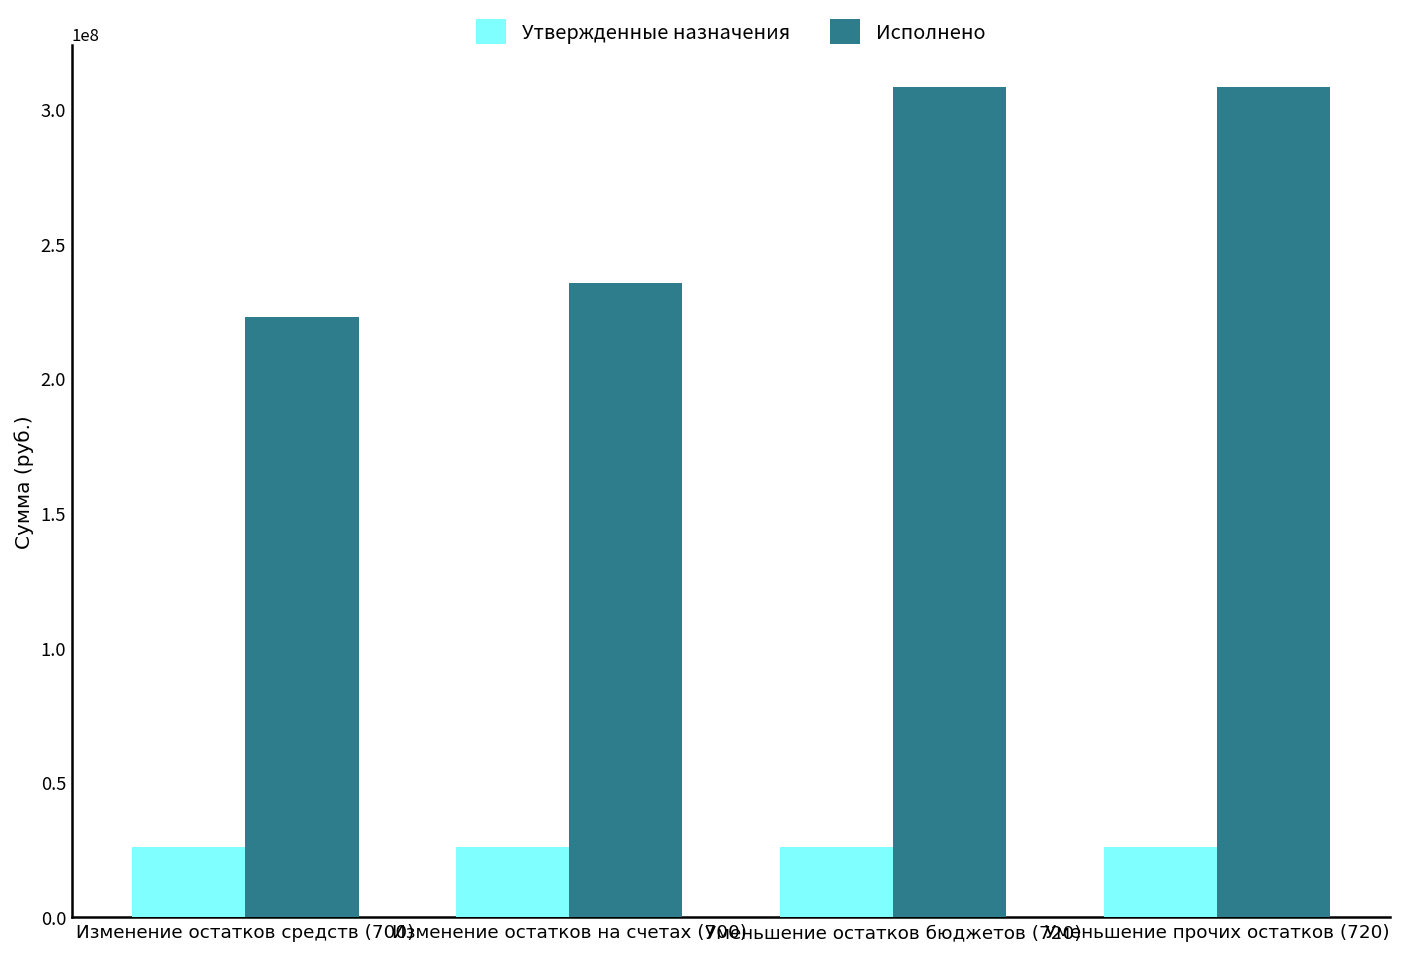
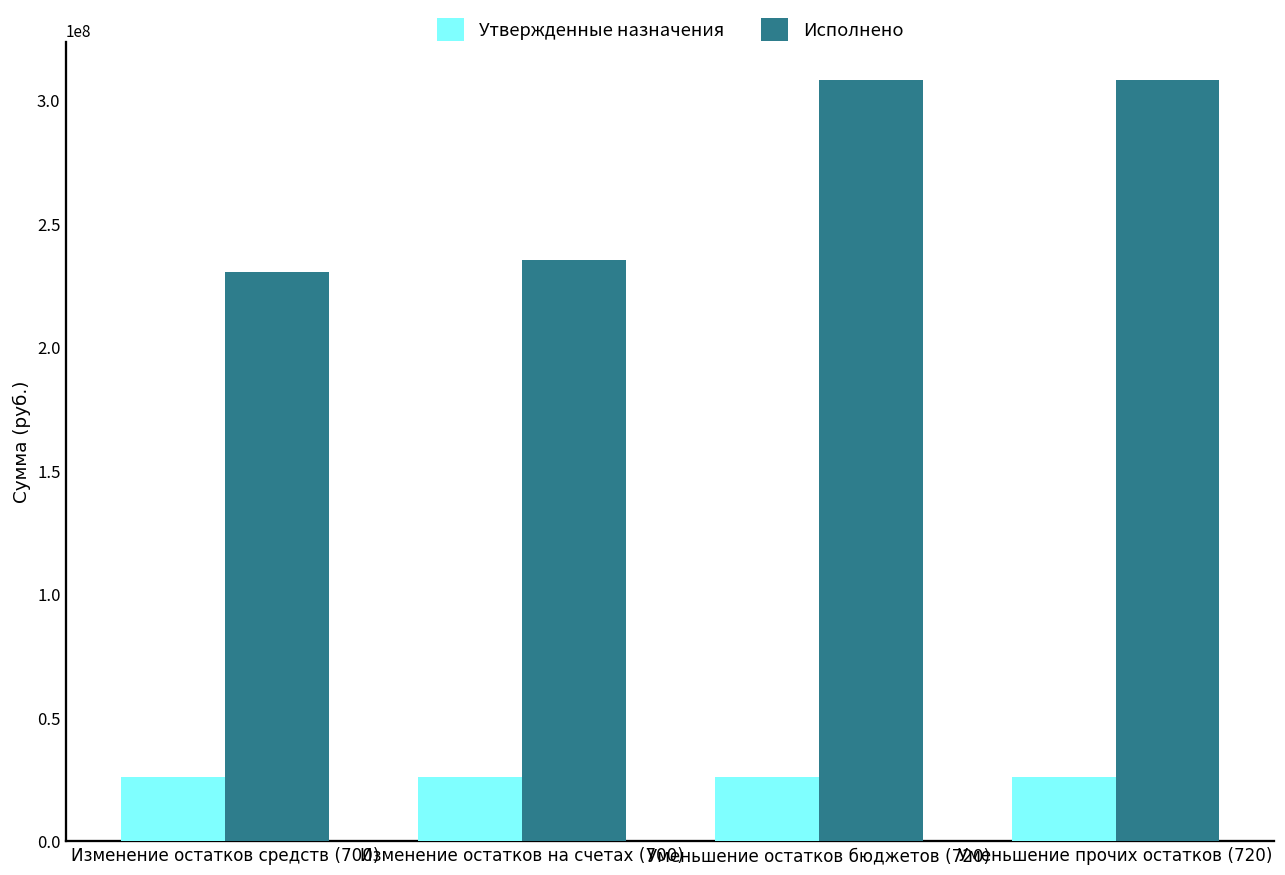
Исполнено, Изменение остатков средств (700): 223000000 -> 231000000
